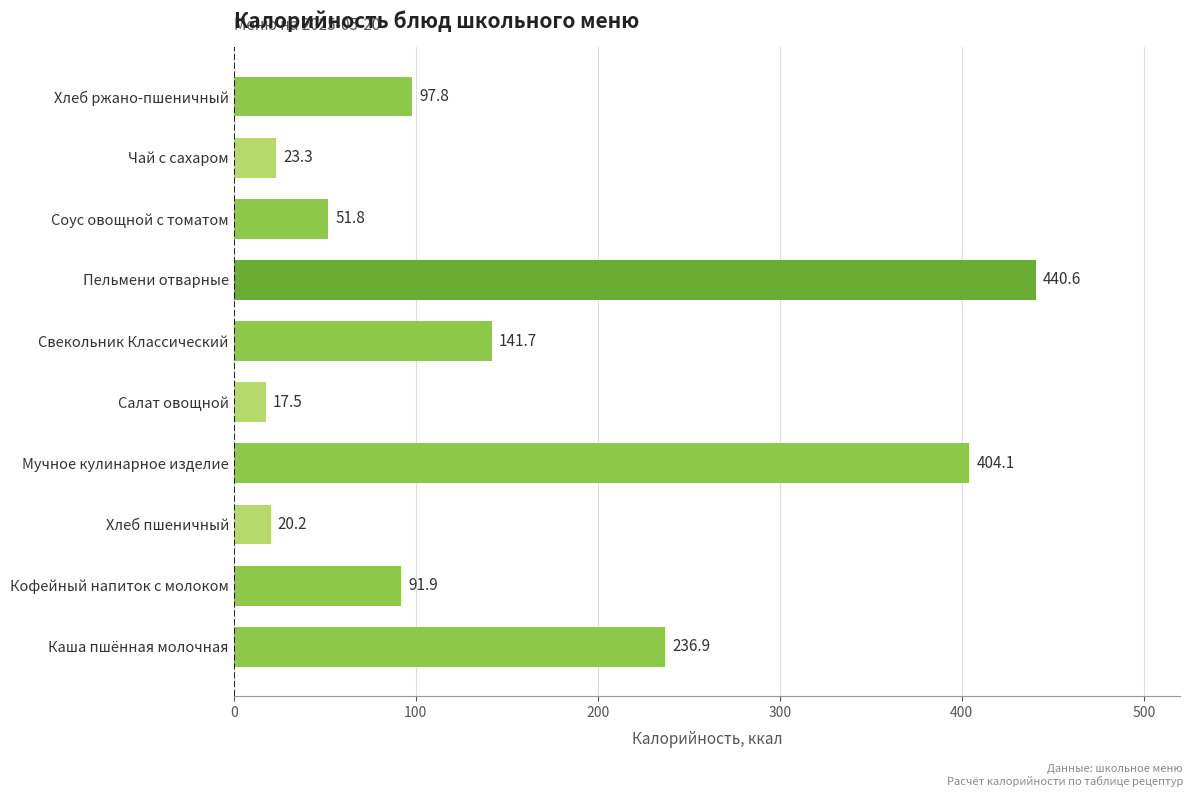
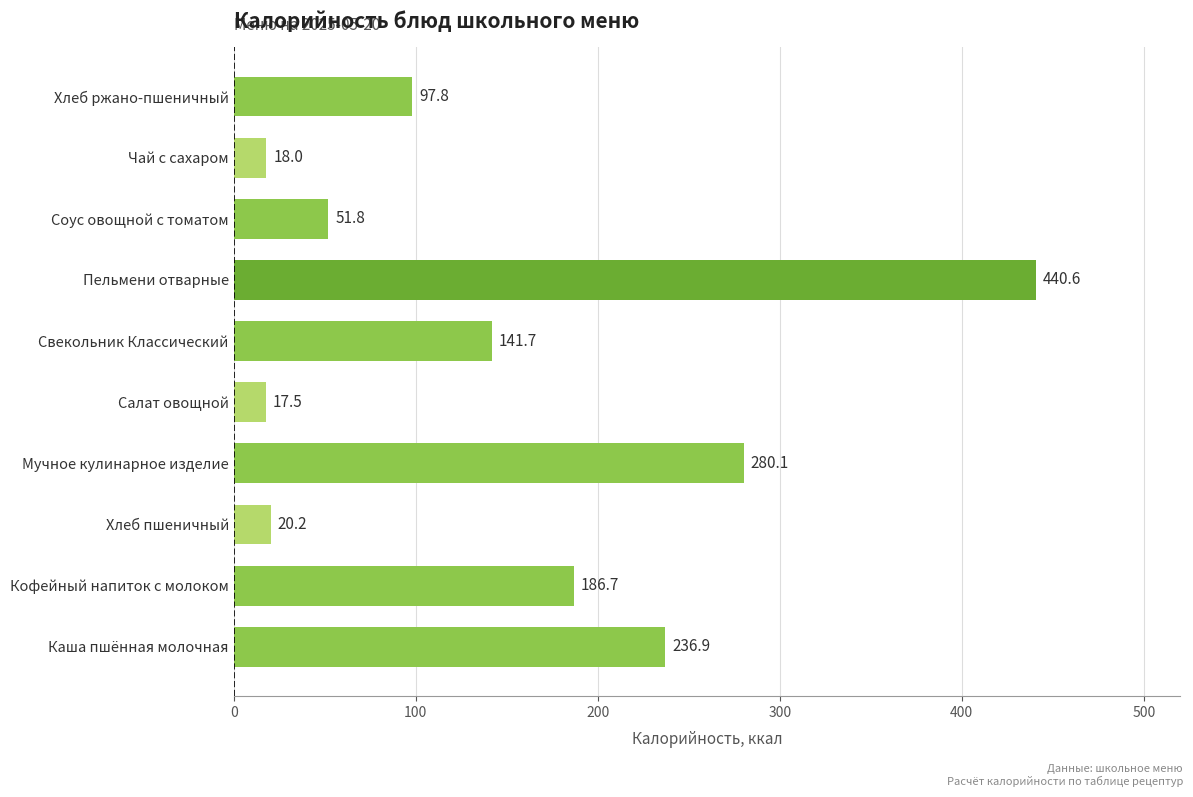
Чай с сахаром: 23.3 -> 18.0
Мучное кулинарное изделие: 404.1 -> 280.1
Кофейный напиток с молоком: 91.9 -> 186.7
